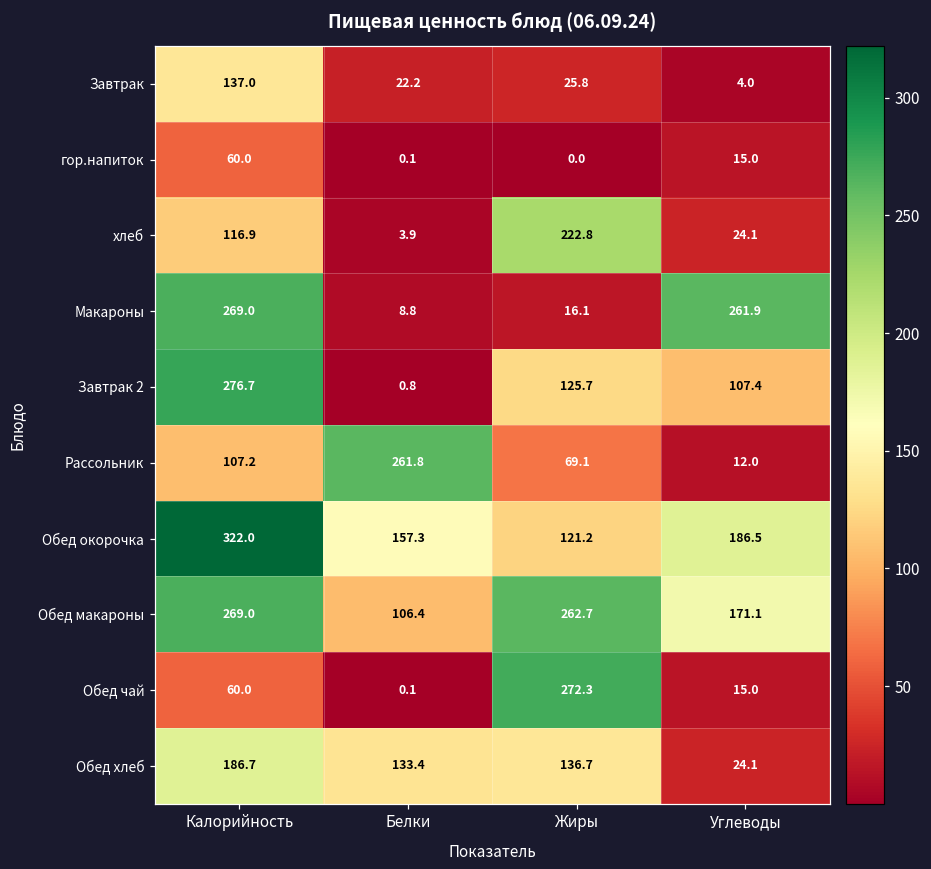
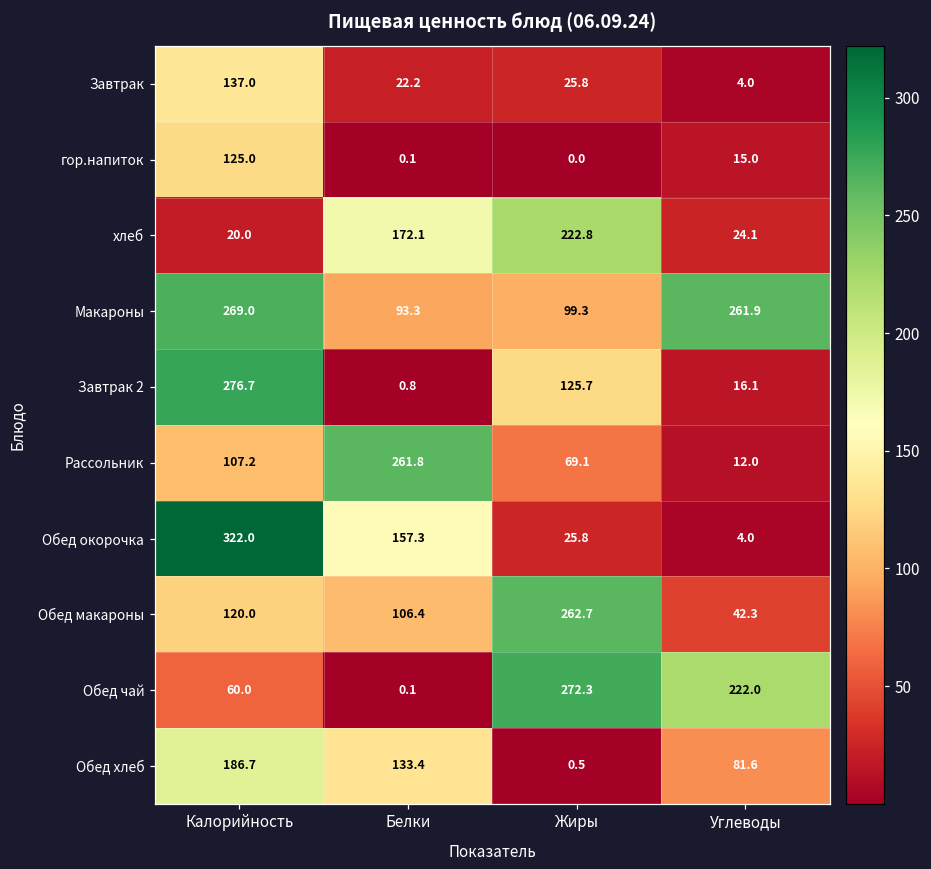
гор.напиток, Калорийность: 60.0 -> 125.0
хлеб, Калорийность: 116.9 -> 20.0
хлеб, Белки: 3.9 -> 172.1
Макароны, Белки: 8.8 -> 93.3
Макароны, Жиры: 16.1 -> 99.3
Завтрак 2, Углеводы: 107.4 -> 16.1
Обед окорочка, Жиры: 121.2 -> 25.8
Обед окорочка, Углеводы: 186.5 -> 4.0
Обед макароны, Калорийность: 269.0 -> 120.0
Обед макароны, Углеводы: 171.1 -> 42.3
Обед чай, Углеводы: 15.0 -> 222.0
Обед хлеб, Жиры: 136.7 -> 0.5
Обед хлеб, Углеводы: 24.1 -> 81.6
